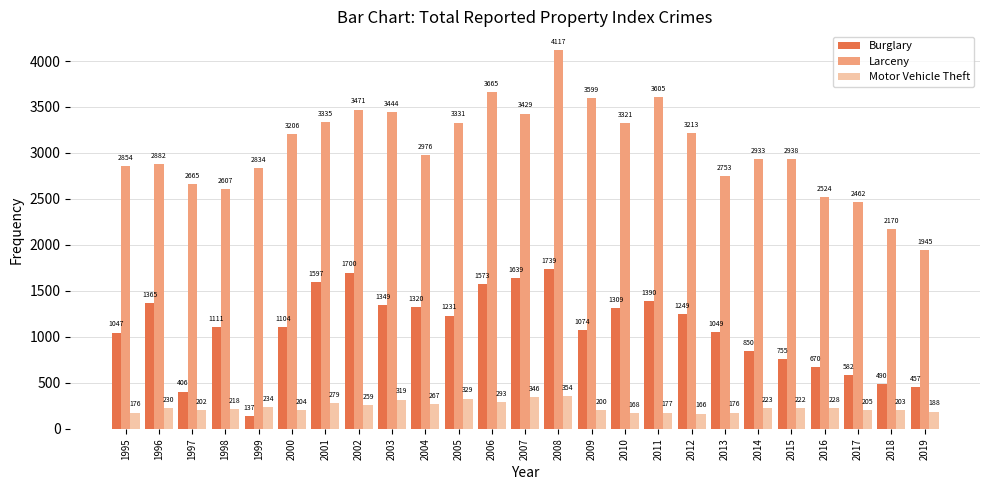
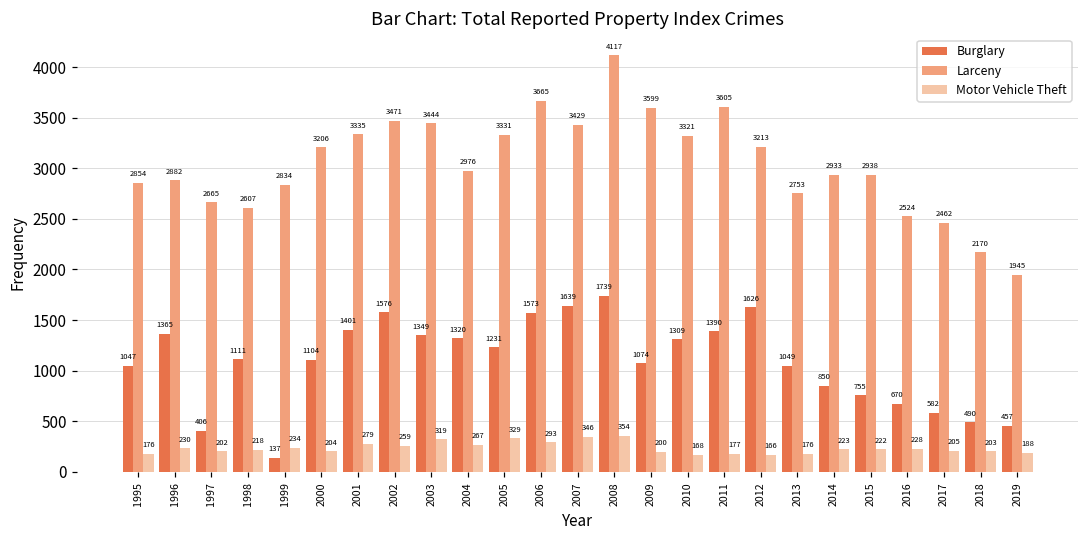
Burglary, 2001: 1597 -> 1401
Burglary, 2002: 1700 -> 1576
Burglary, 2012: 1249 -> 1626
